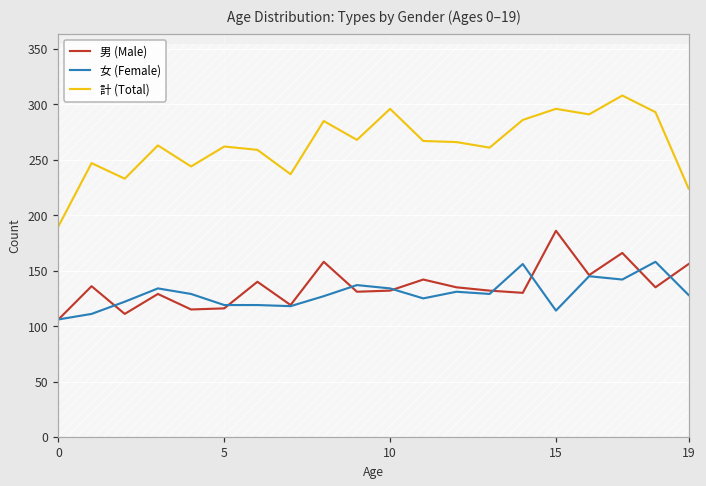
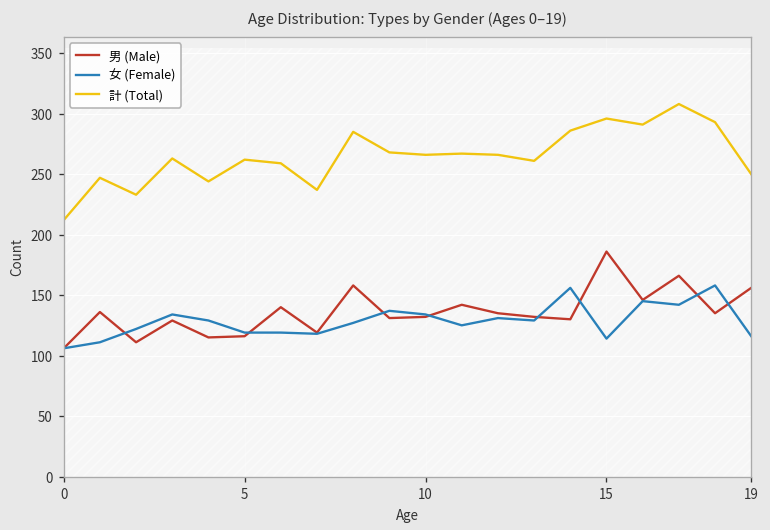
計 (Total), 0: 190 -> 212
計 (Total), 10: 296 -> 266
女 (Female), 19: 128 -> 116
計 (Total), 19: 224 -> 250
